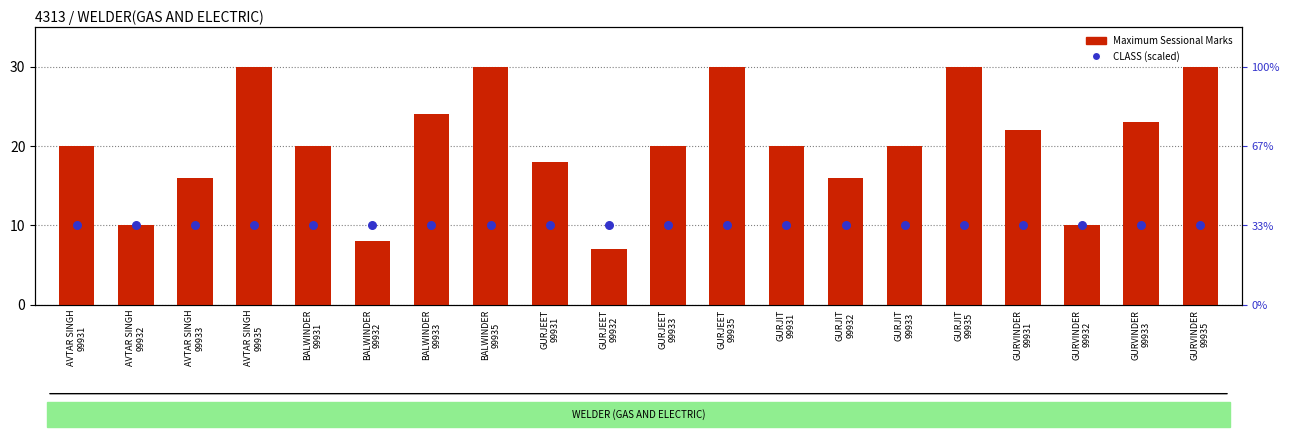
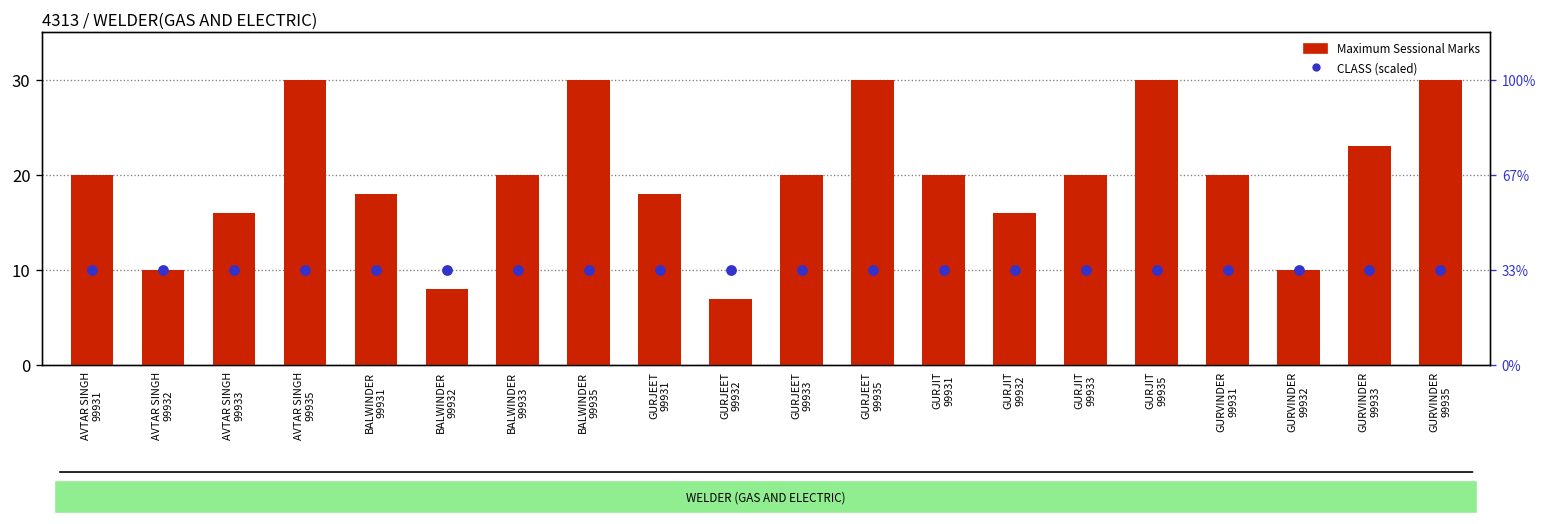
Maximum Sessional Marks, BALWINDER 99931: 20 -> 18
Maximum Sessional Marks, BALWINDER 99933: 24 -> 20
Maximum Sessional Marks, GURVINDER 99931: 22 -> 20
